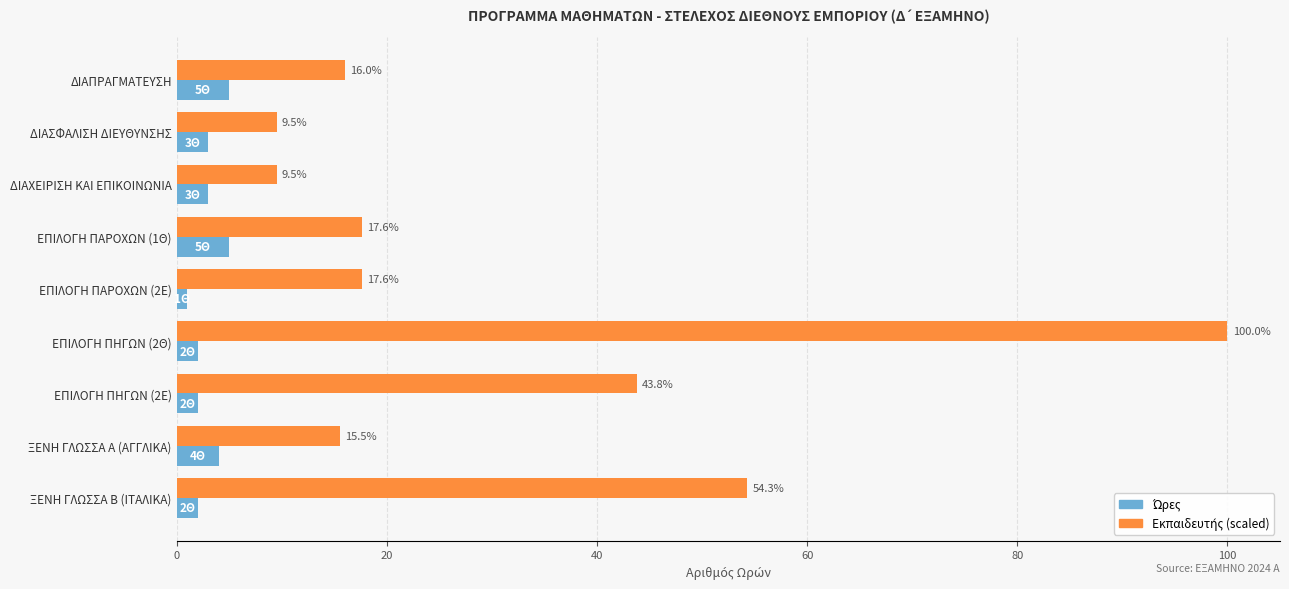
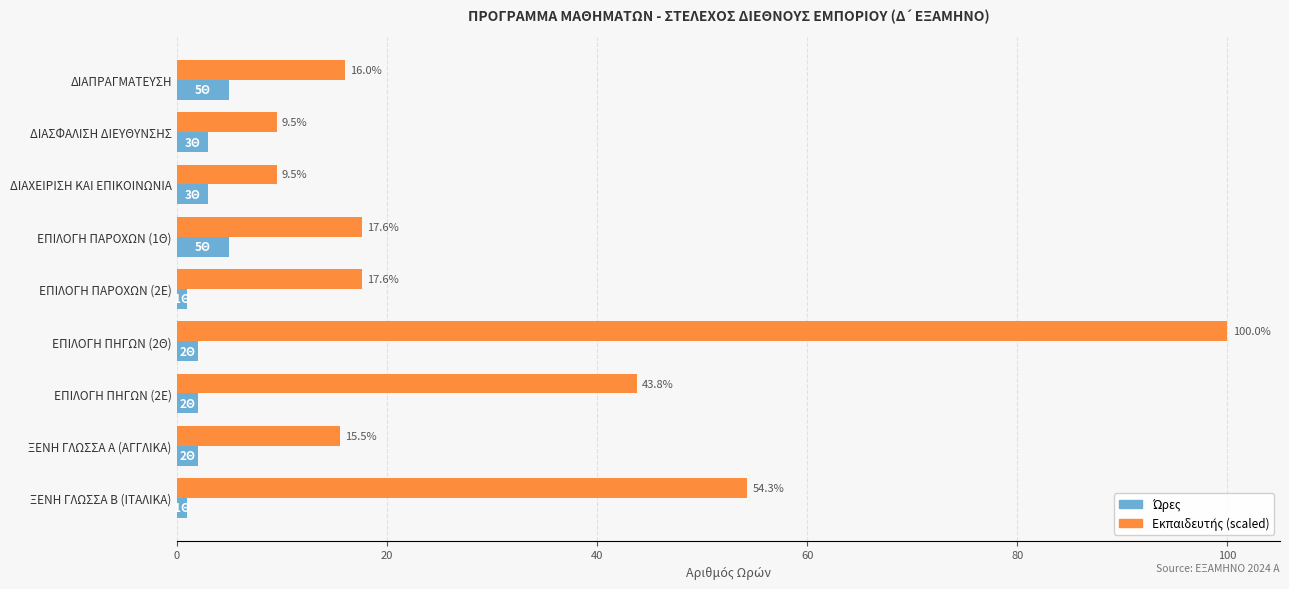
Ώρες, ΞΕΝΗ ΓΛΩΣΣΑ Α (ΑΓΓΛΙΚΑ): 4Θ -> 2Θ
Ώρες, ΞΕΝΗ ΓΛΩΣΣΑ Β (ΙΤΑΛΙΚΑ): 2 -> 1
